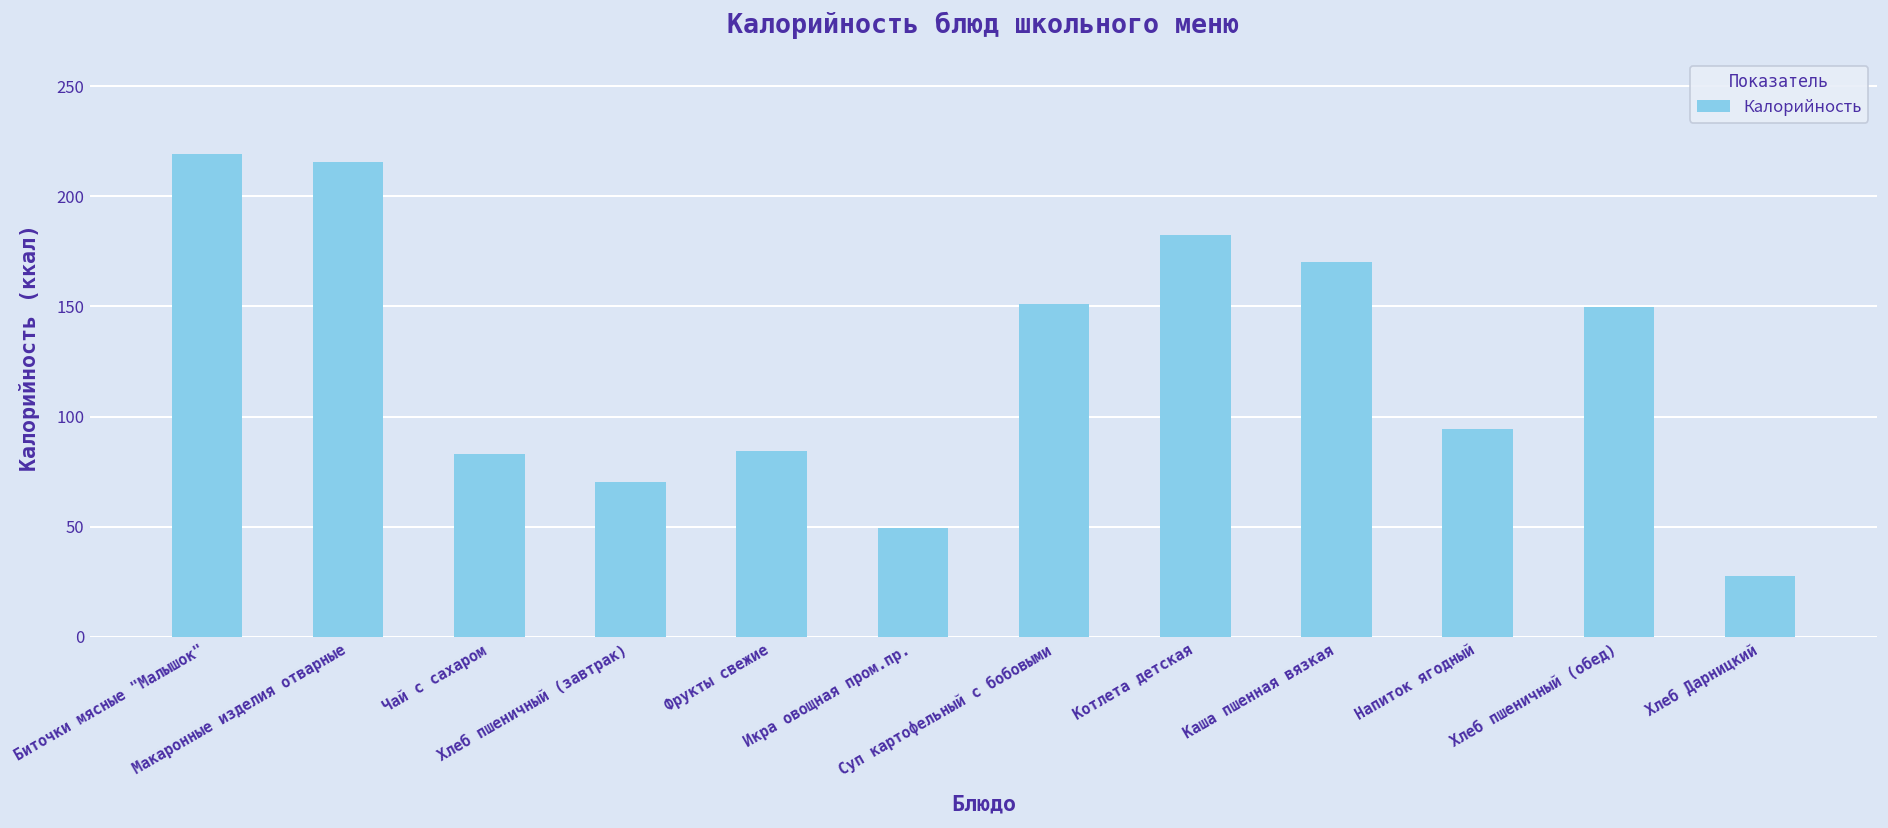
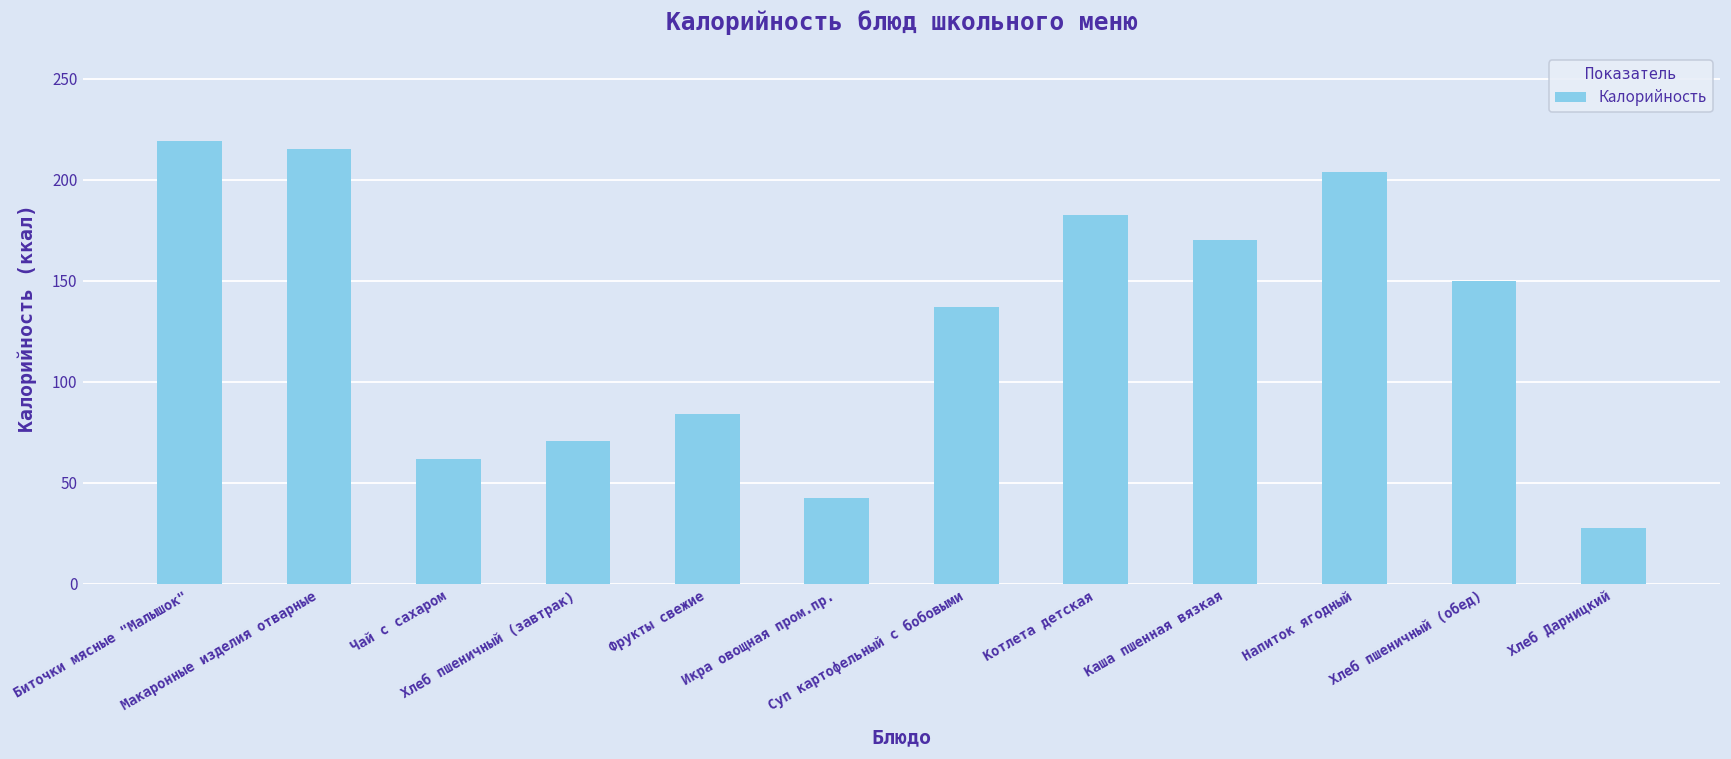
Чай с сахаром: 83 -> 62
Икра овощная пром.пр.: 50 -> 42
Суп картофельный с бобовыми: 151 -> 137
Напиток ягодный: 95 -> 204
